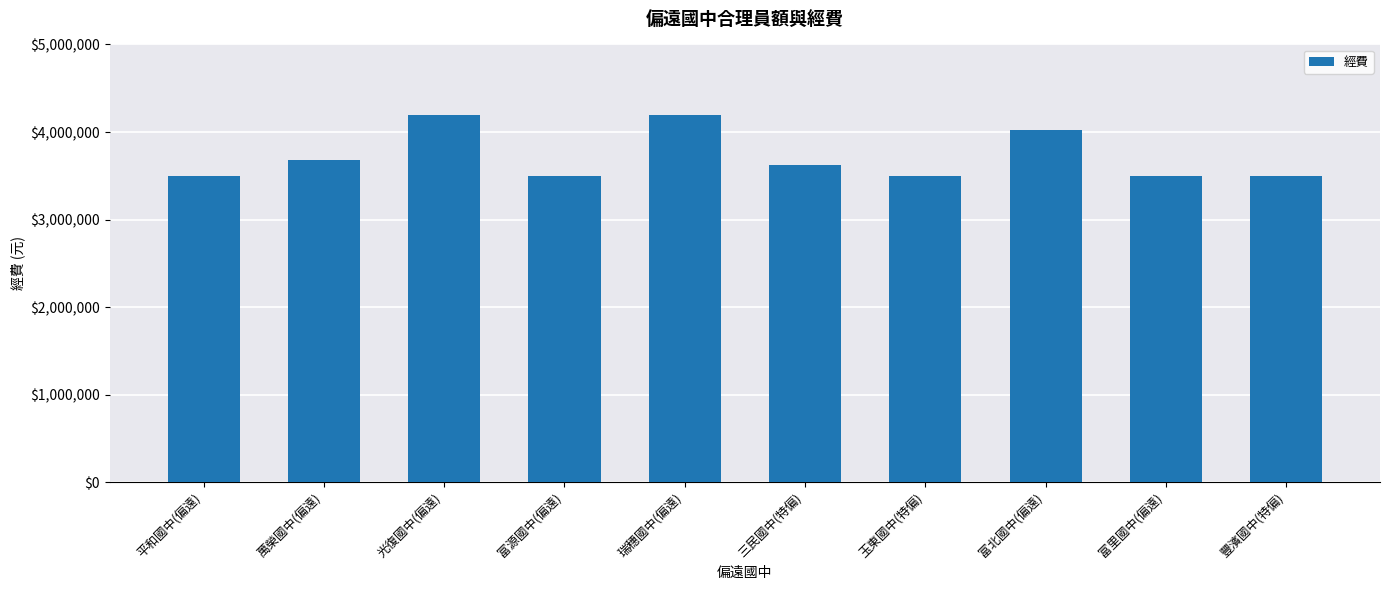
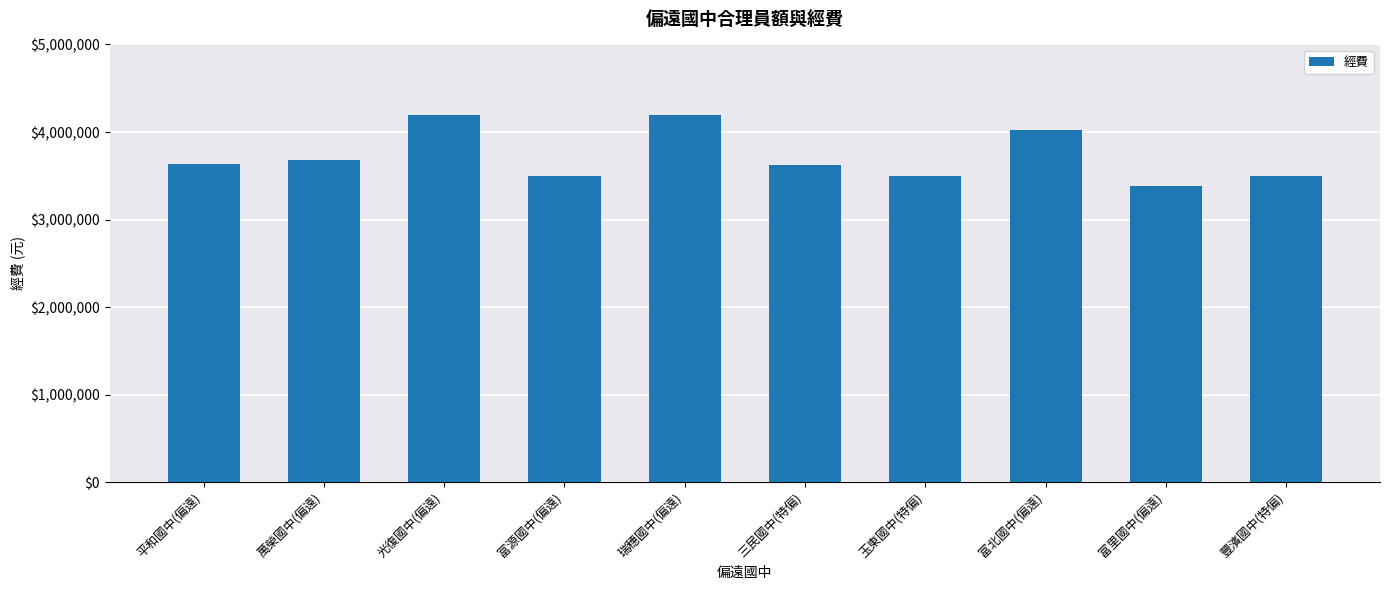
平和國中(偏遠): $3,500,000 -> $3,600,000
富里國中(偏遠): $3,500,000 -> $3,400,000
